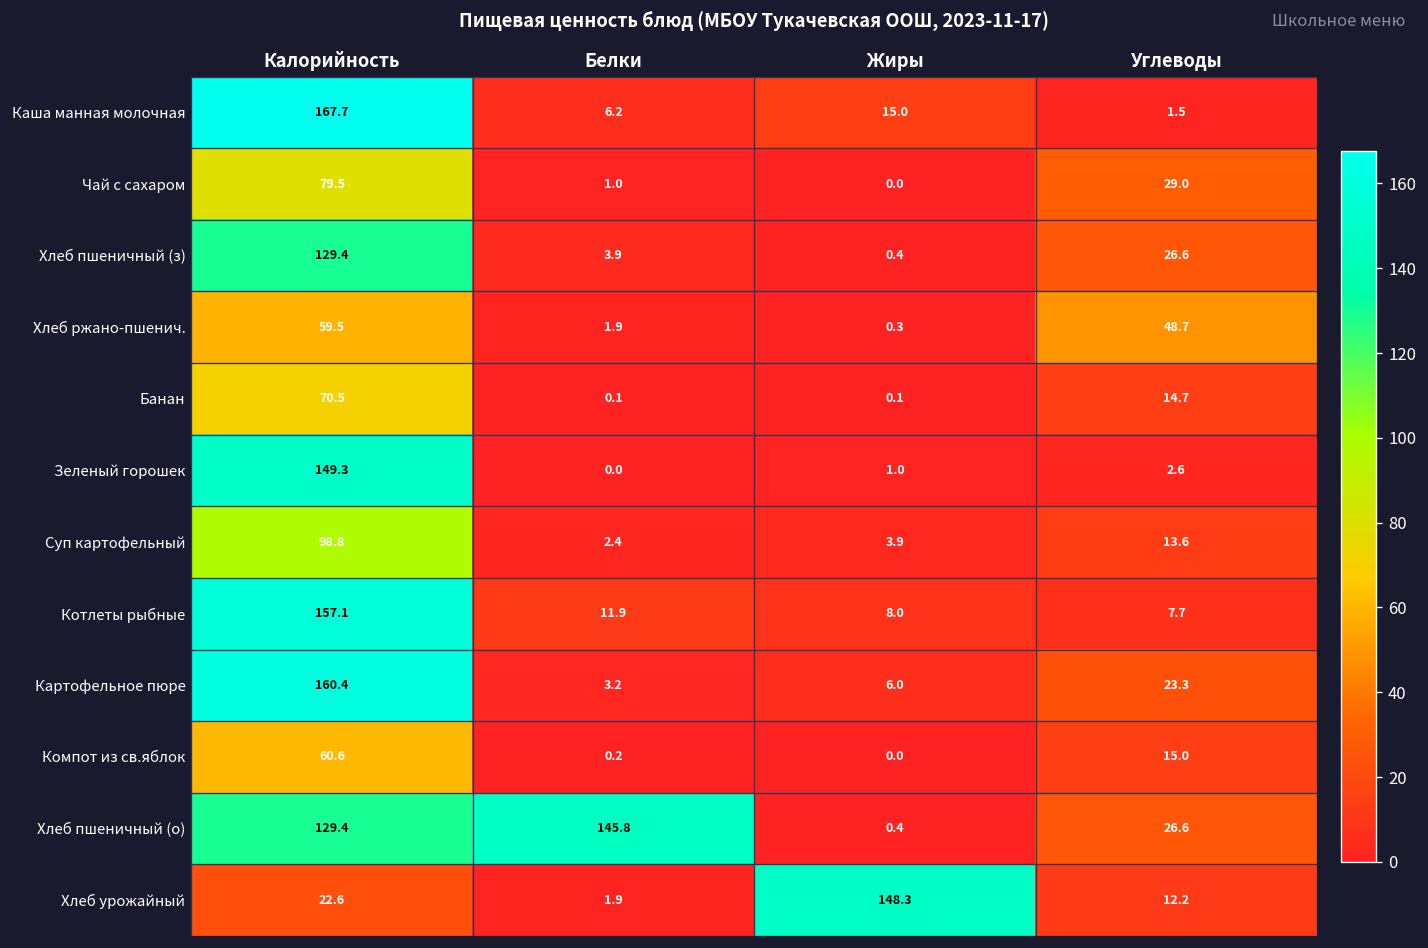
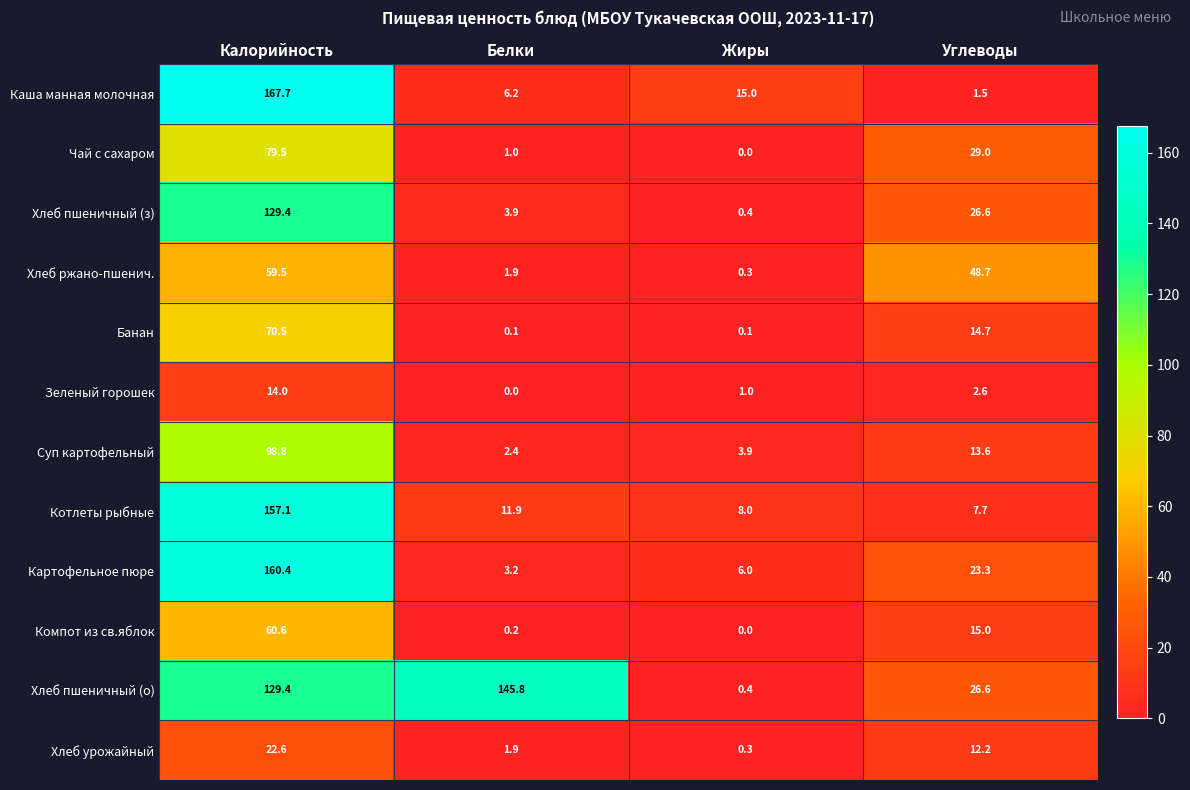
Зеленый горошек, Калорийность: 149.3 -> 14.0
Хлеб урожайный, Жиры: 148.3 -> 0.3
